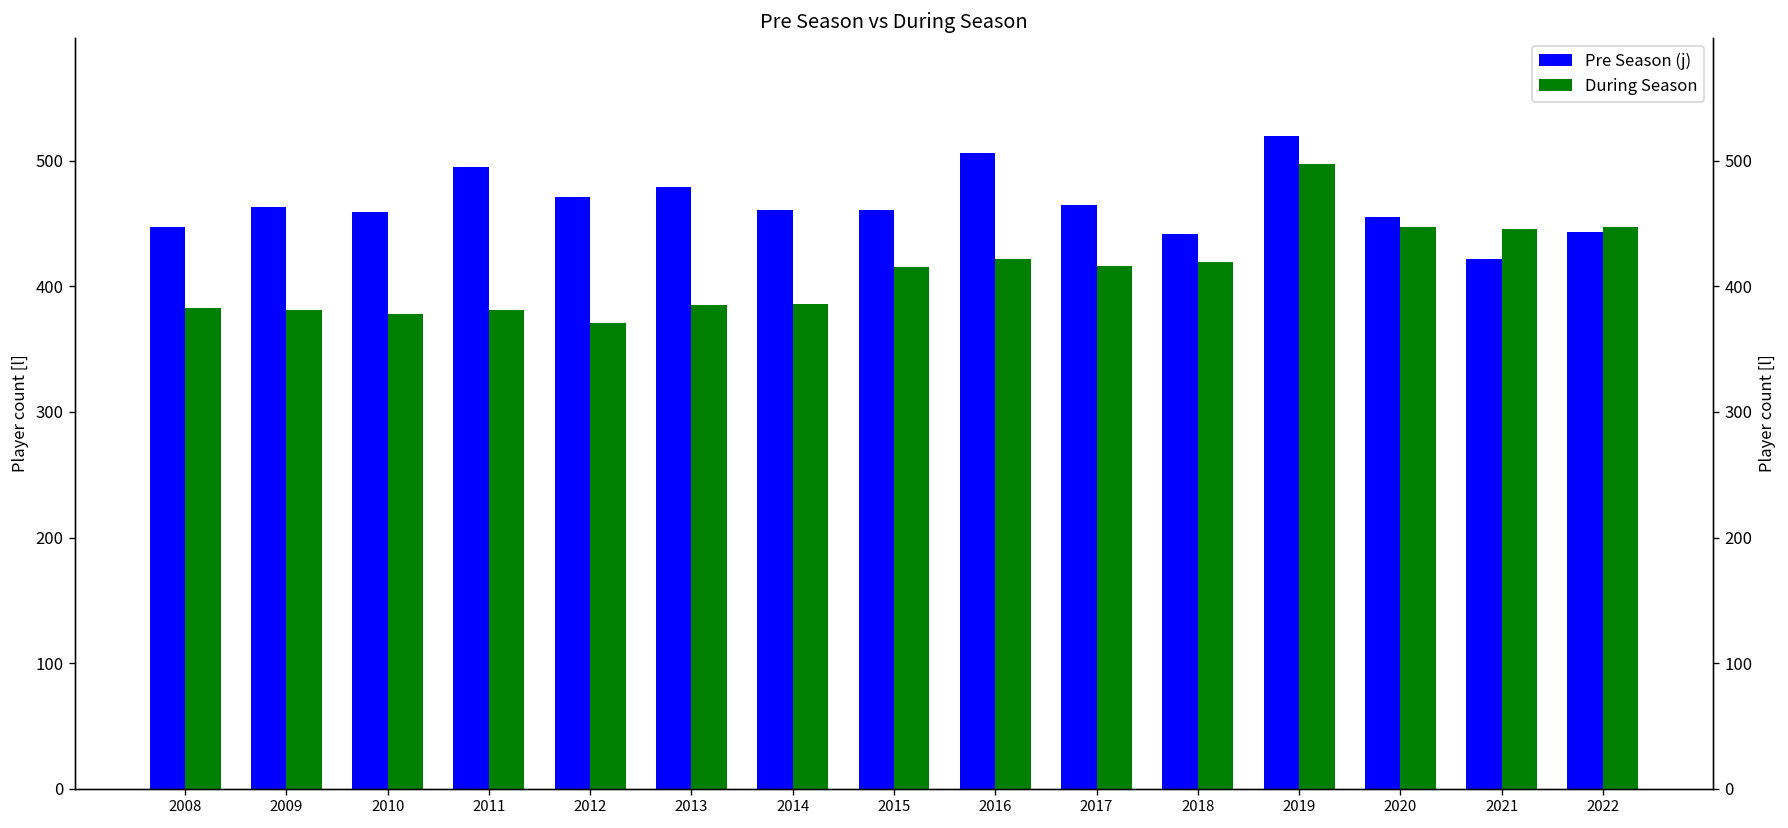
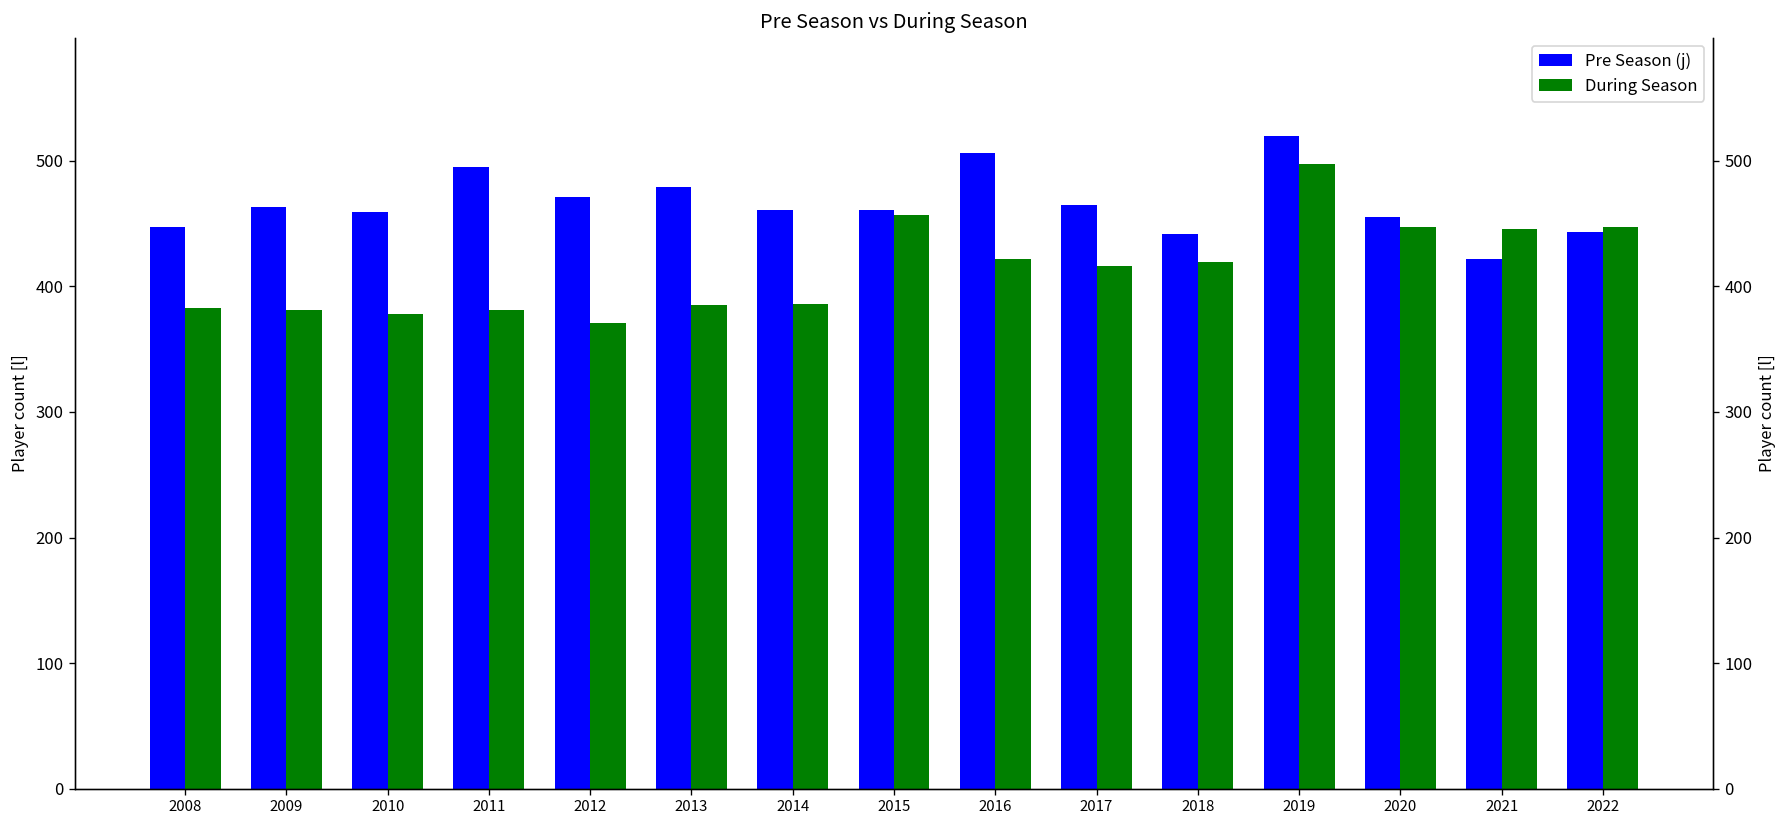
During Season, 2015: 415 -> 457
